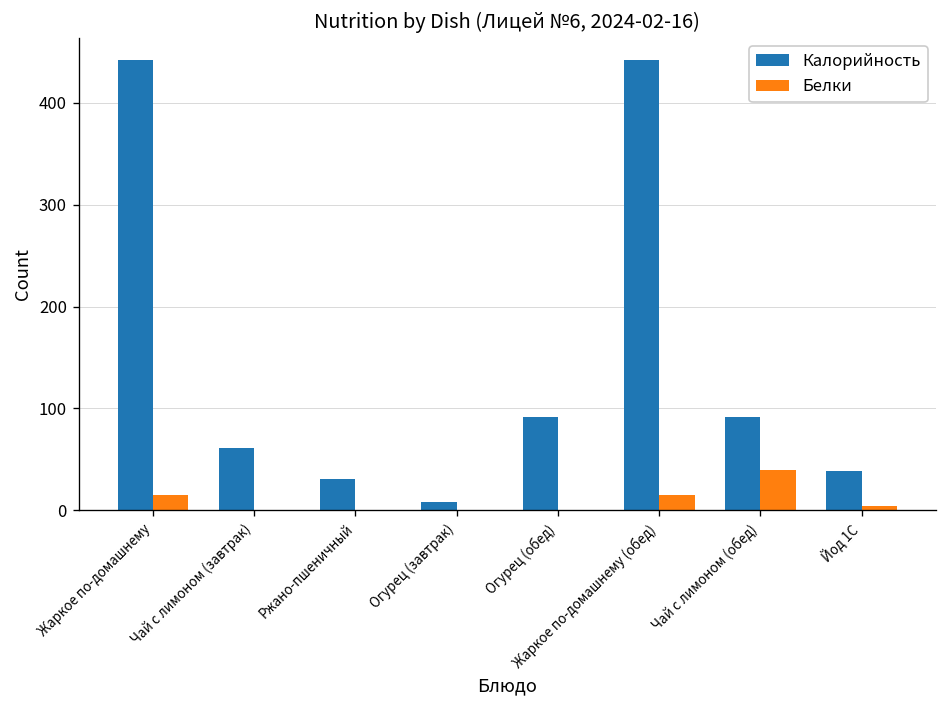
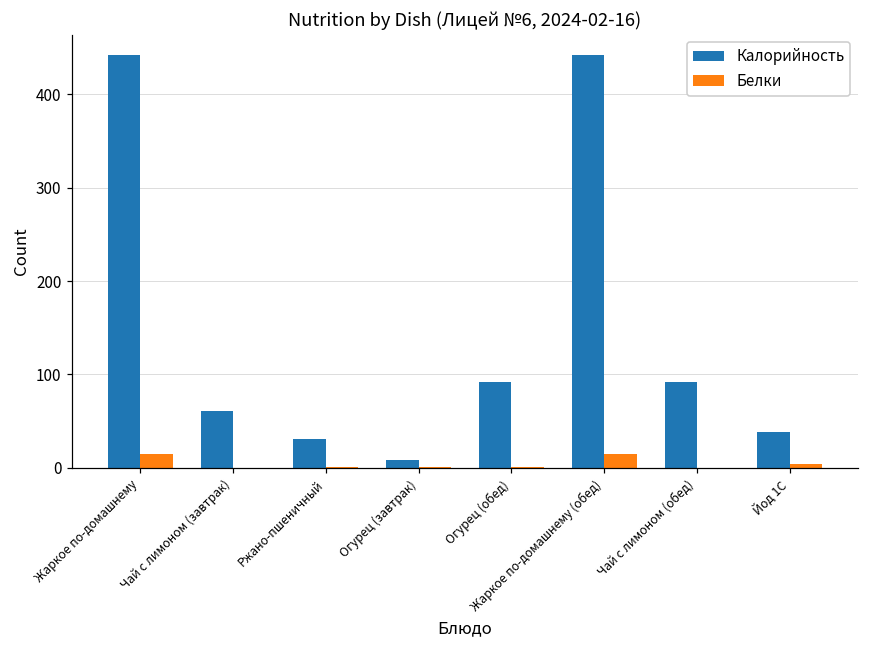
Белки, Чай с лимоном (обед): 40 -> 0
